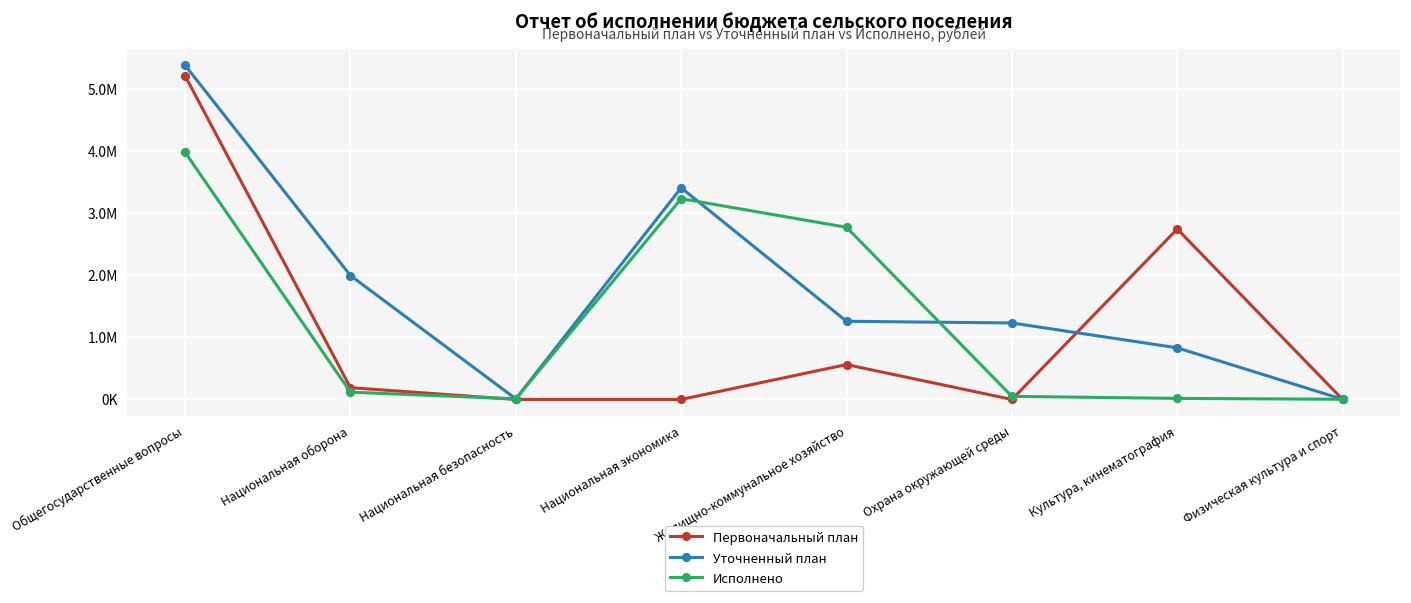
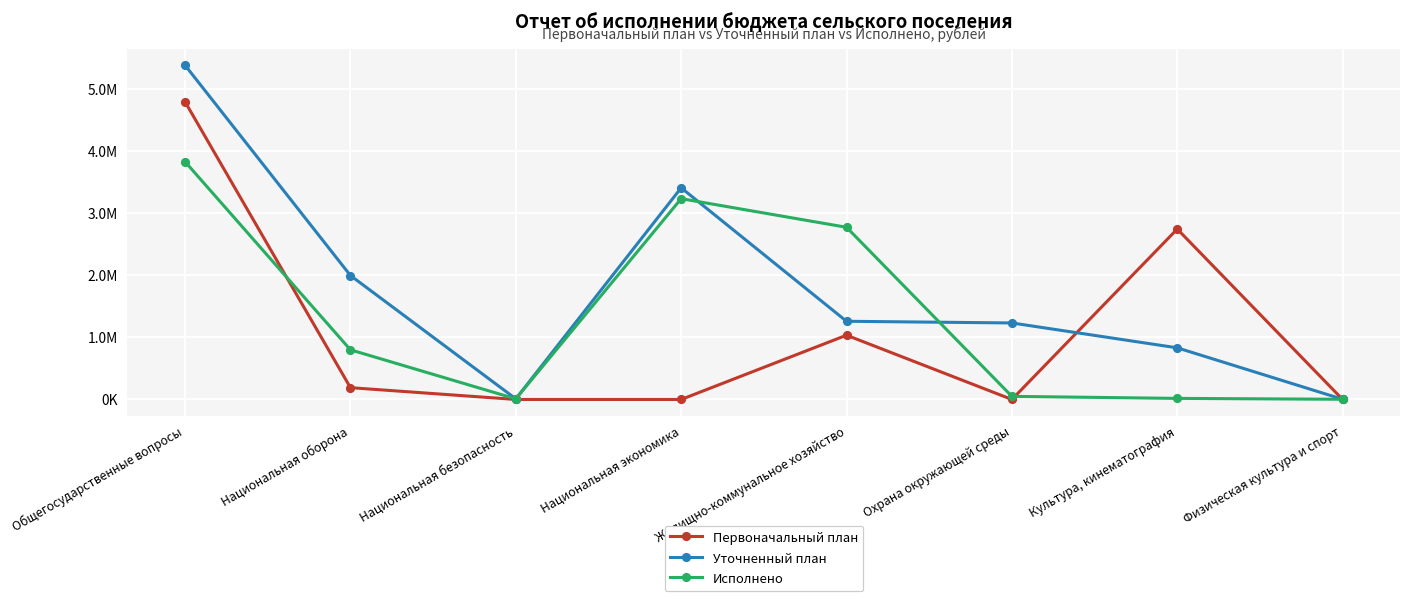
Первоначальный план, Общегосударственные вопросы: 5200000 -> 4800000
Исполнено, Общегосударственные вопросы: 4000000 -> 3800000
Исполнено, Национальная оборона: 100000 -> 800000
Первоначальный план, Жилищно-коммунальное хозяйство: 600000 -> 1000000
